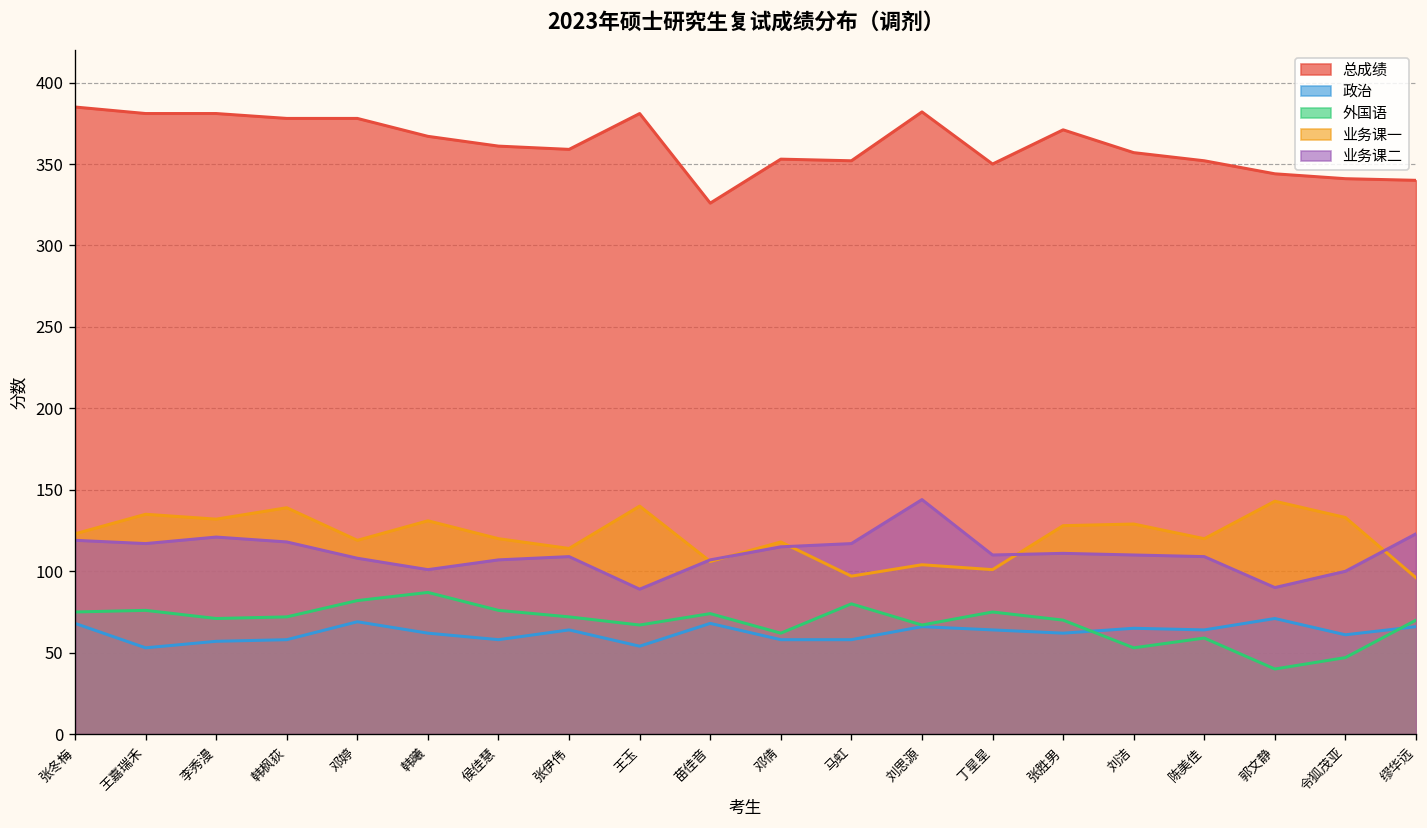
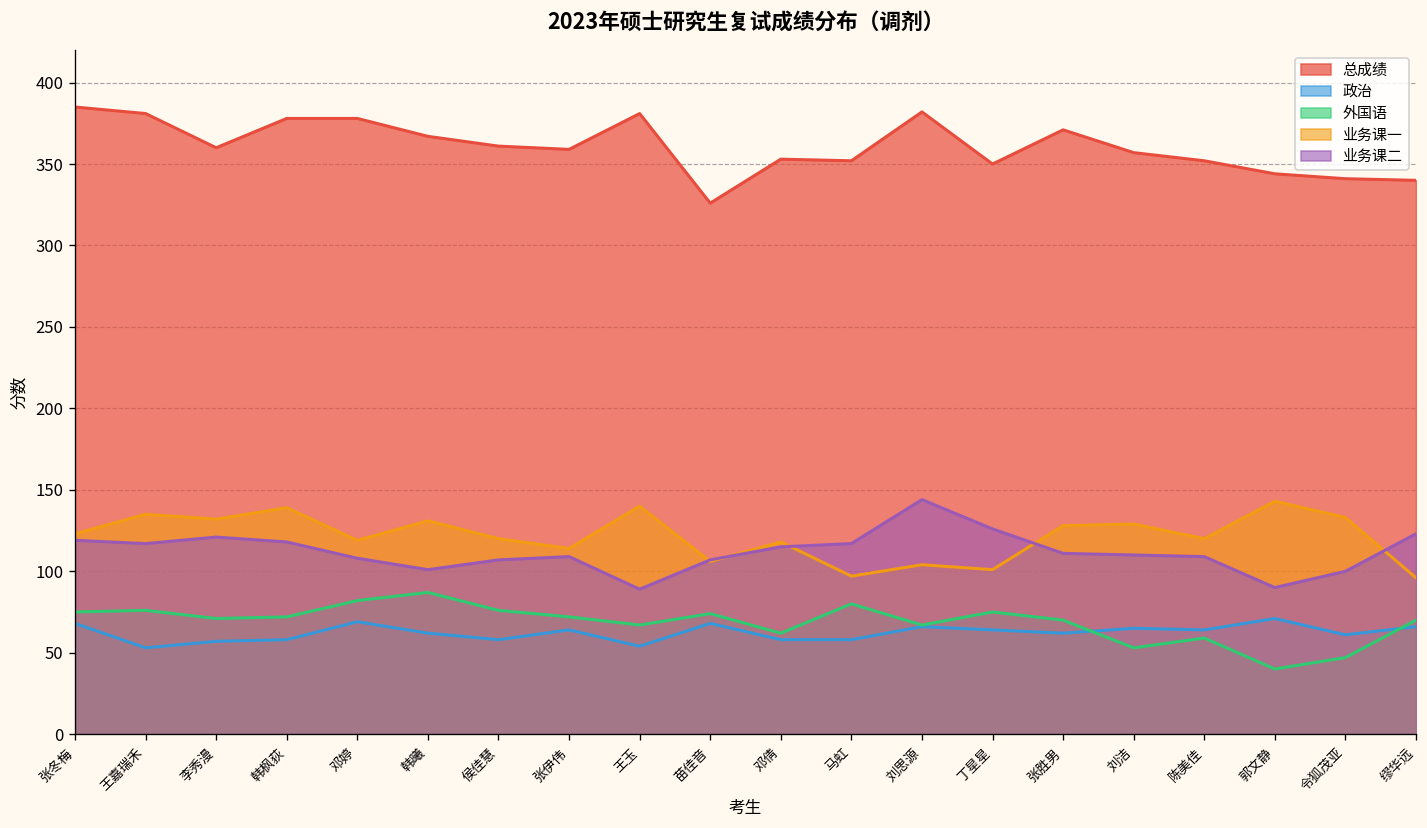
总成绩, 李秀漫: 381 -> 360
业务课二, 丁星星: 110 -> 126
